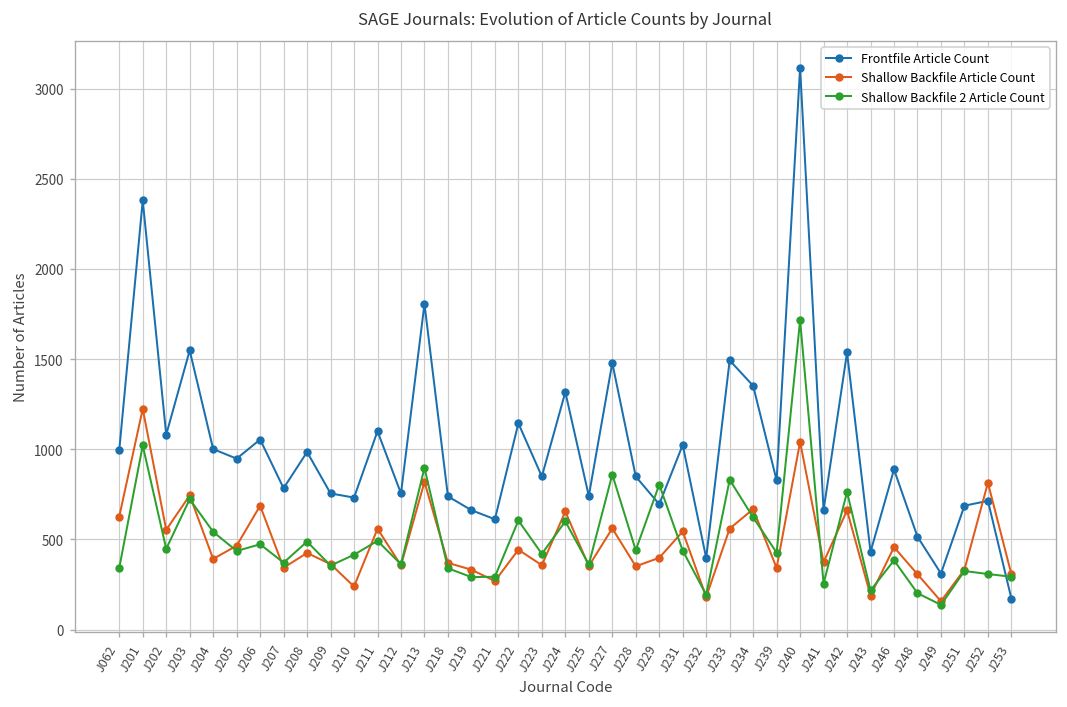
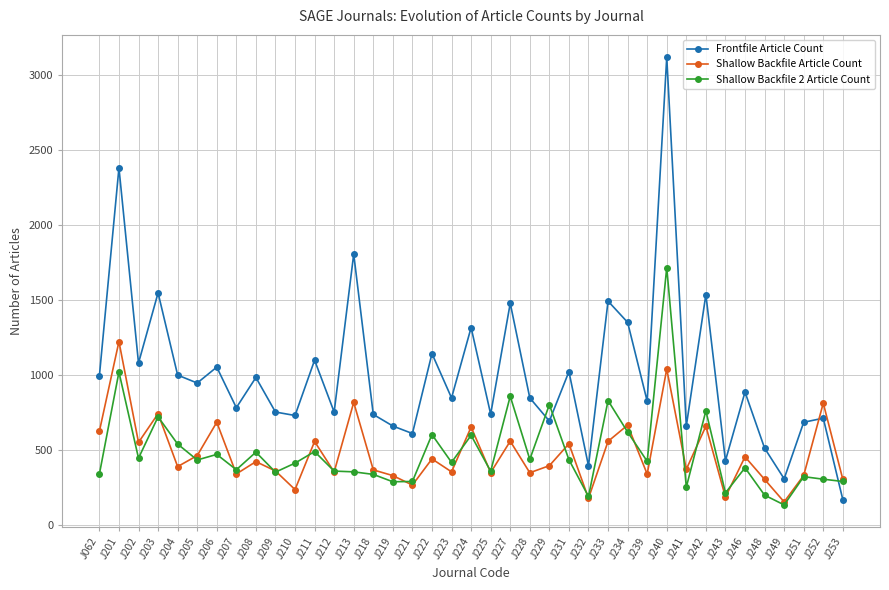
Shallow Backfile 2 Article Count, J213: 900 -> 360
